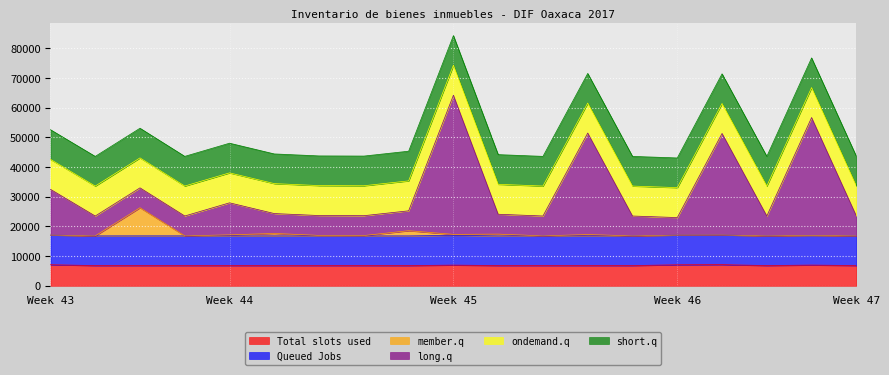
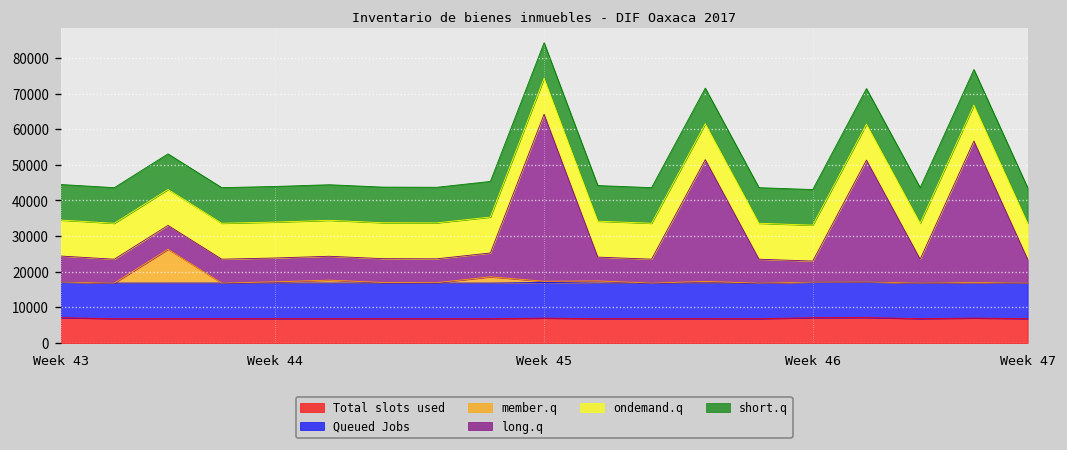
long.q, Week 43: 15000 -> 7000
long.q, Week 44: 11000 -> 7000
